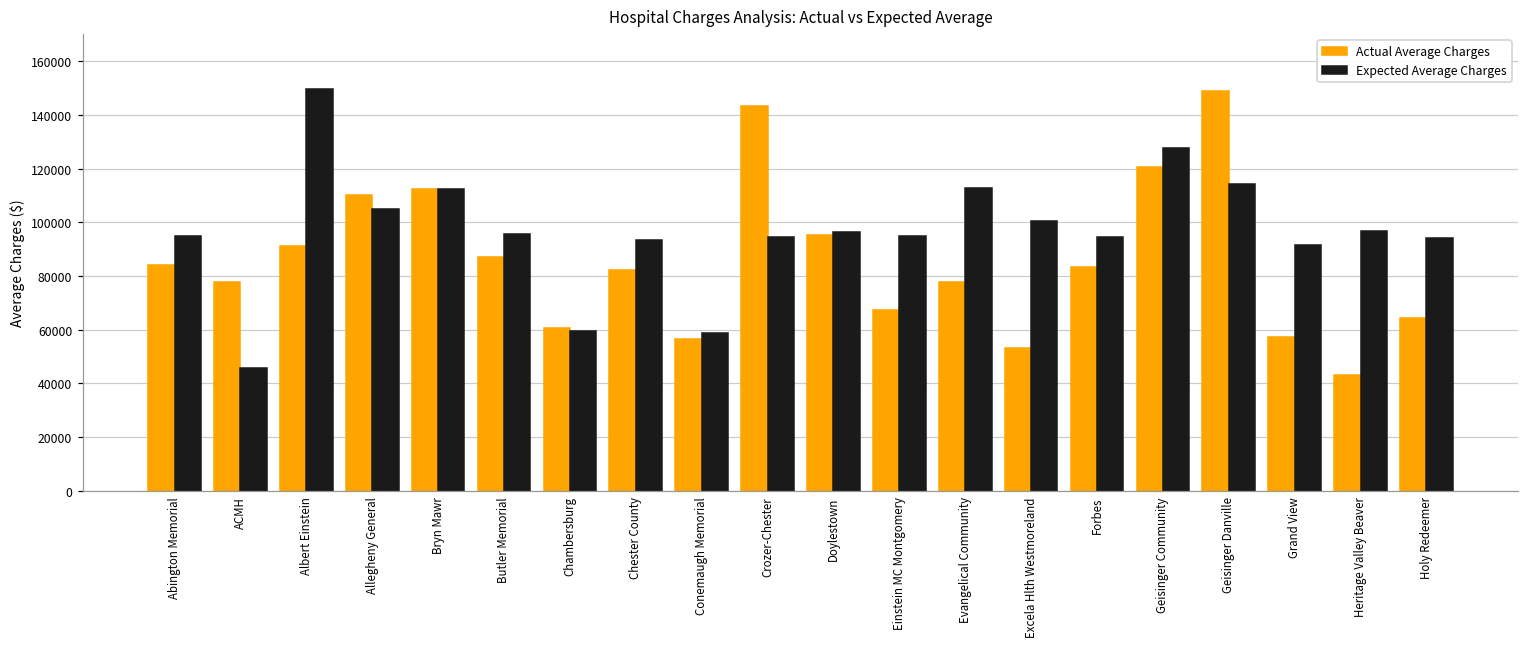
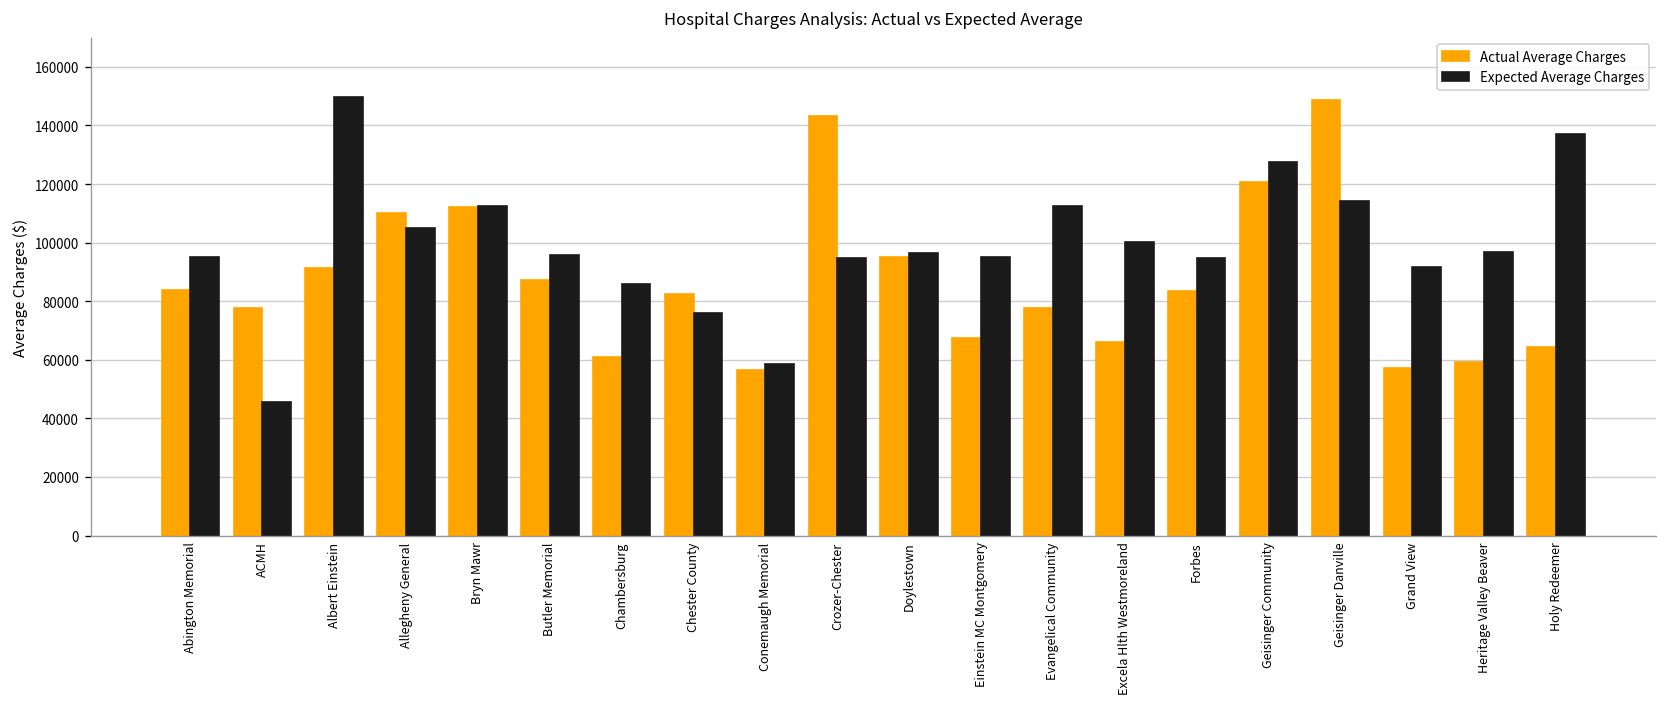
Expected Average Charges, Chambersburg: 60000 -> 86000
Expected Average Charges, Chester County: 93000 -> 76000
Actual Average Charges, Excela Hlth Westmoreland: 53000 -> 66000
Actual Average Charges, Heritage Valley Beaver: 43000 -> 59000
Expected Average Charges, Holy Redeemer: 94000 -> 137000
